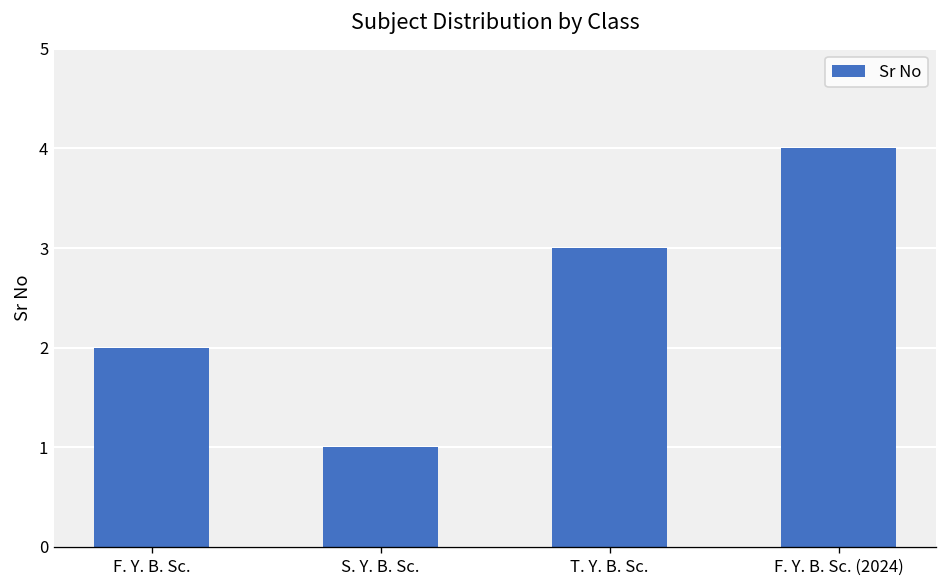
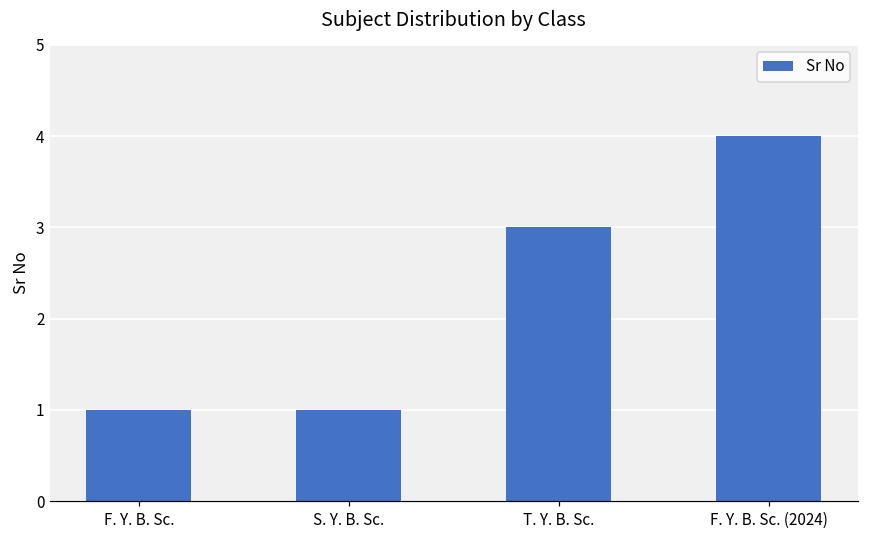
F. Y. B. Sc.: 2 -> 1
